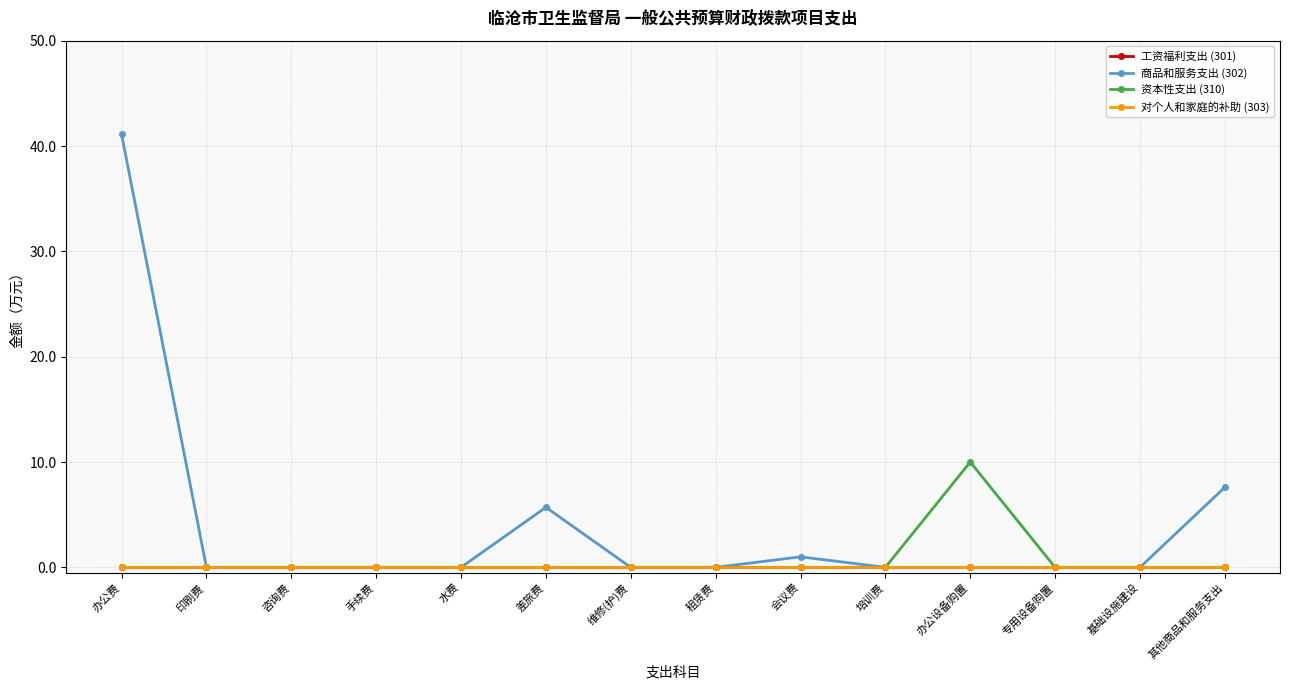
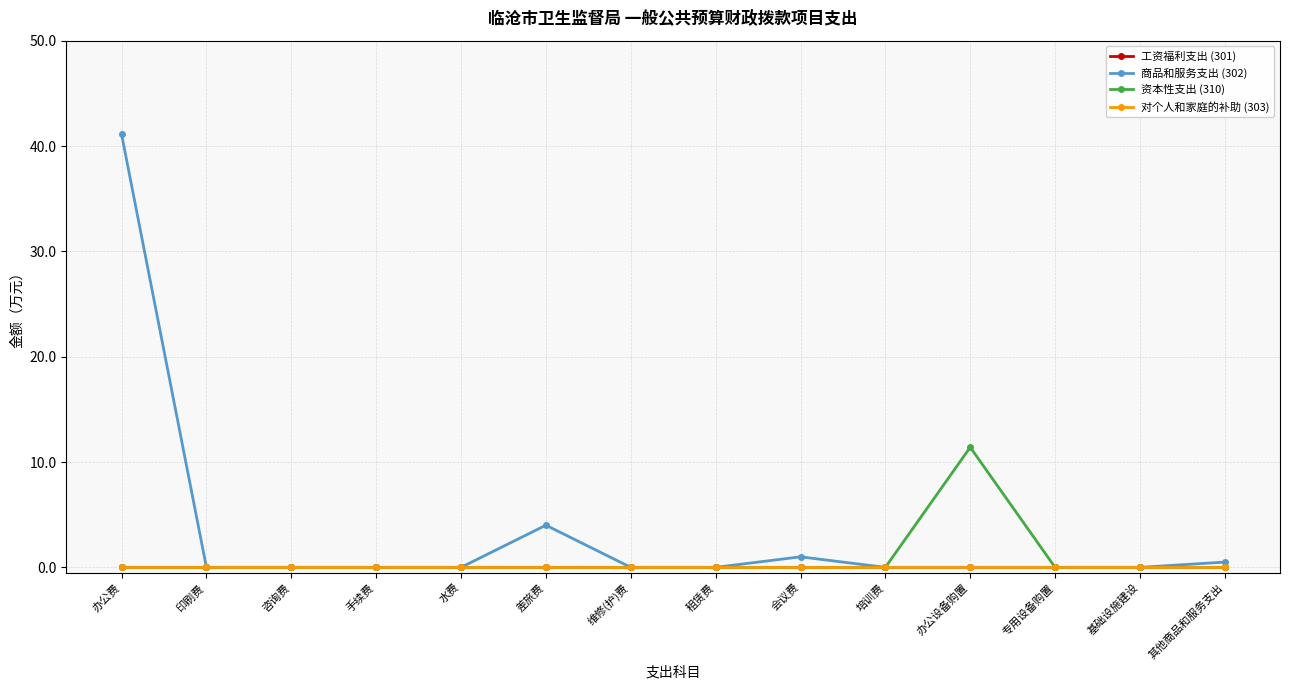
商品和服务支出 (302), 差旅费: 5.7 -> 4.0
资本性支出 (310), 办公设备购置: 10.0 -> 11.4
商品和服务支出 (302), 其他商品和服务支出: 7.6 -> 0.5
